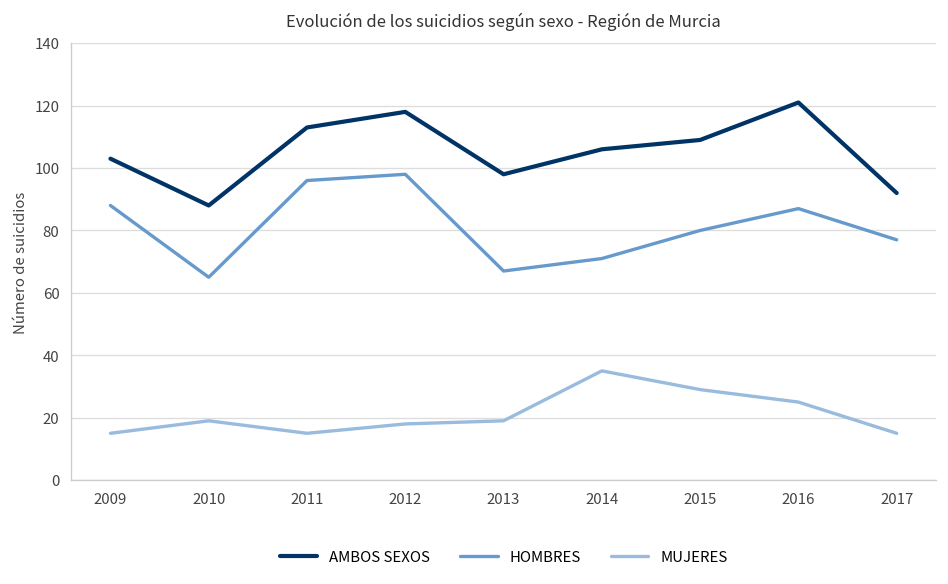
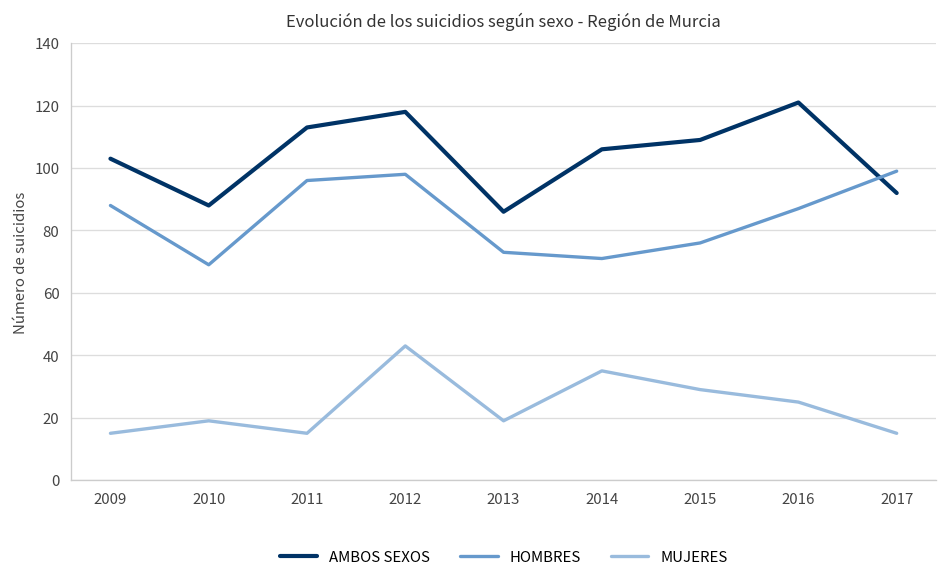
HOMBRES, 2010: 65 -> 69
MUJERES, 2012: 18 -> 43
AMBOS SEXOS, 2013: 98 -> 86
HOMBRES, 2013: 67 -> 73
HOMBRES, 2015: 80 -> 76
HOMBRES, 2017: 77 -> 99
